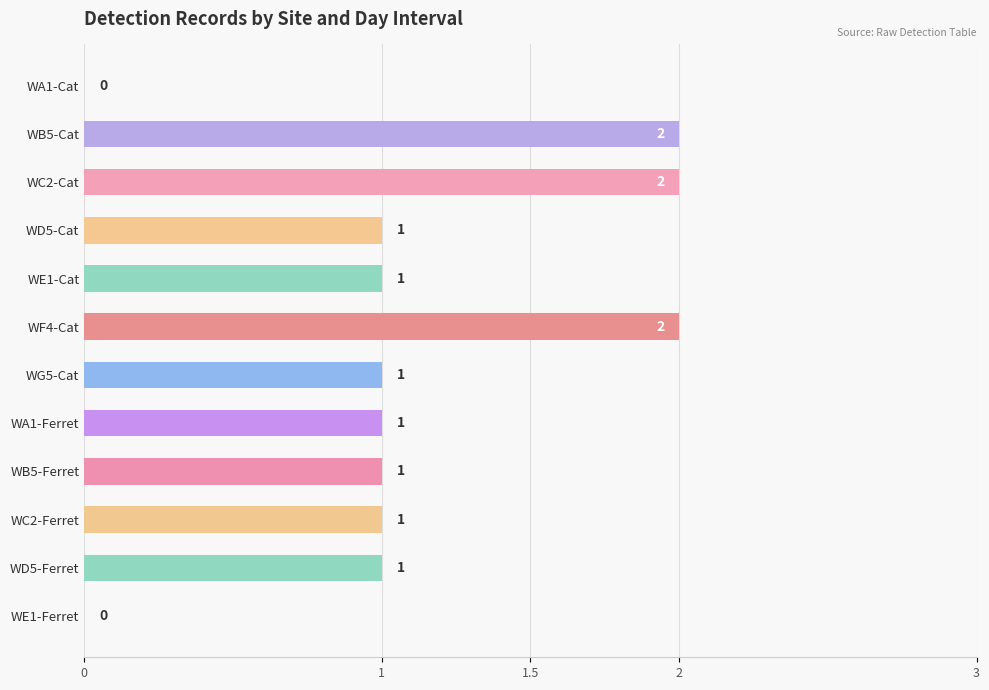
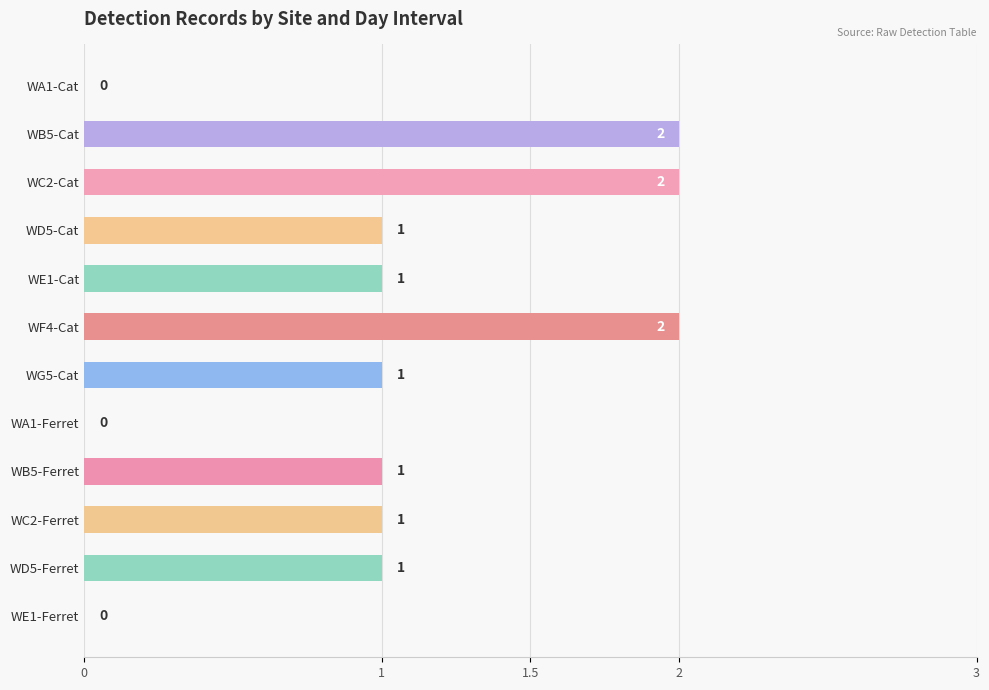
WA1-Ferret: 1 -> 0
